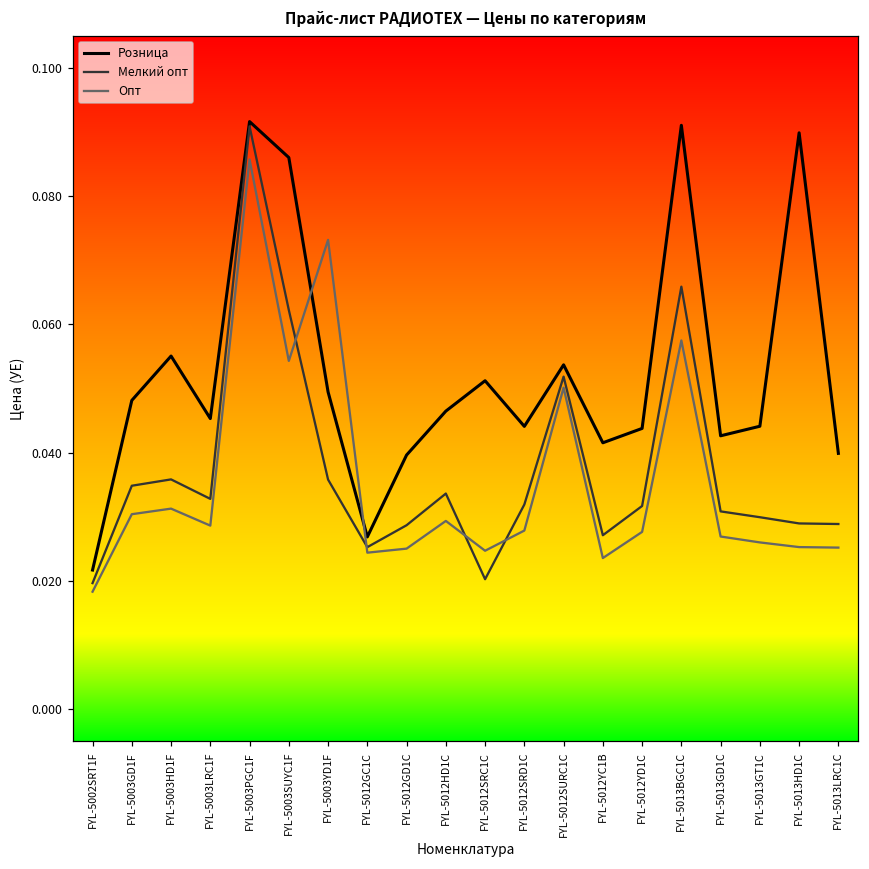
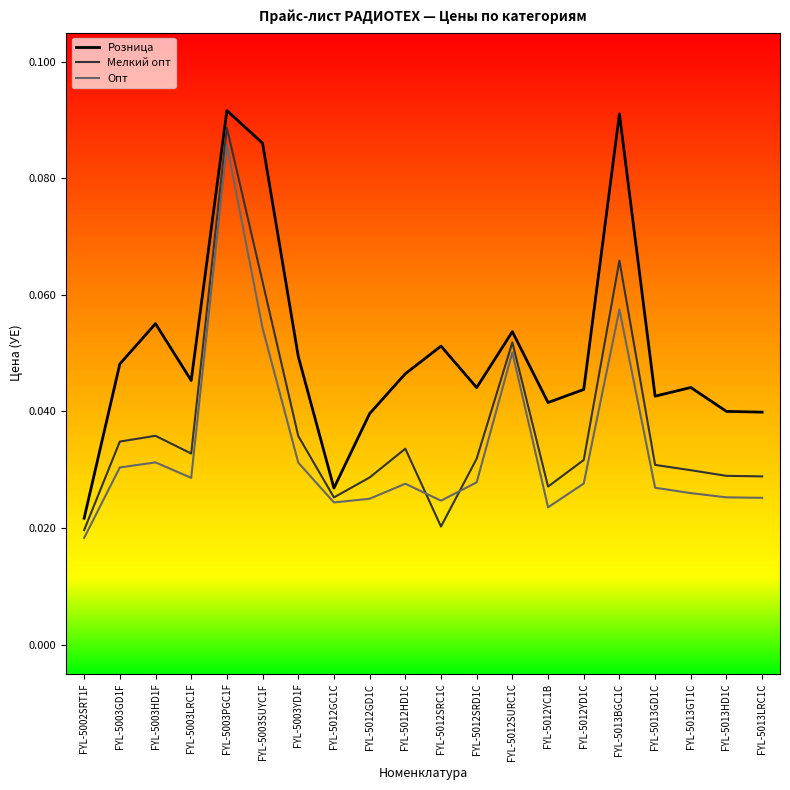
Мелкий опт, FYL-5003PGC1F: 0.091 -> 0.089
Опт, FYL-5003YD1F: 0.073 -> 0.031
Опт, FYL-5012HD1C: 0.029 -> 0.028
Розница, FYL-5013HD1C: 0.090 -> 0.040
